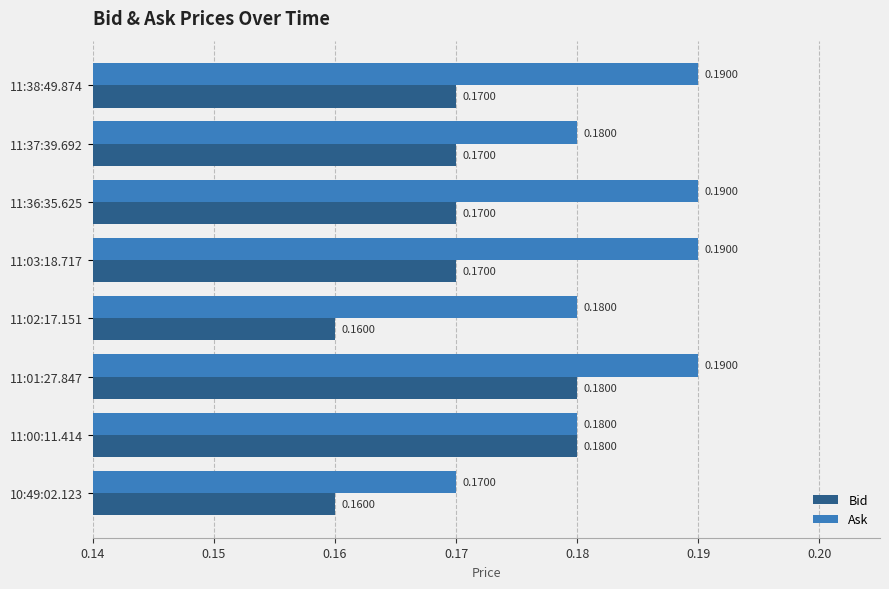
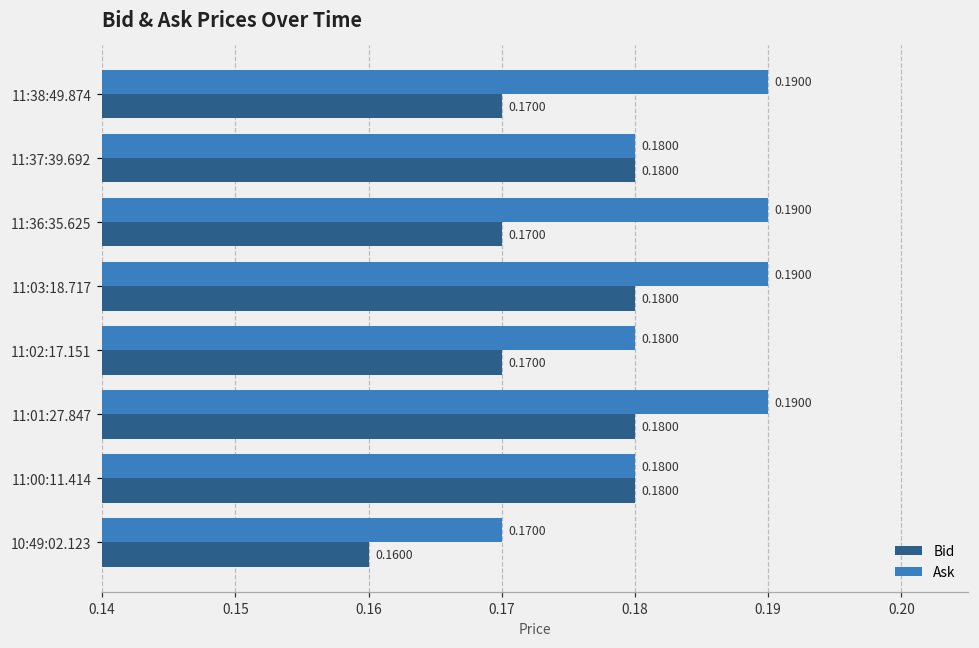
Bid, 11:37:39.692: 0.1700 -> 0.1800
Bid, 11:03:18.717: 0.1700 -> 0.1800
Bid, 11:02:17.151: 0.1600 -> 0.1700
